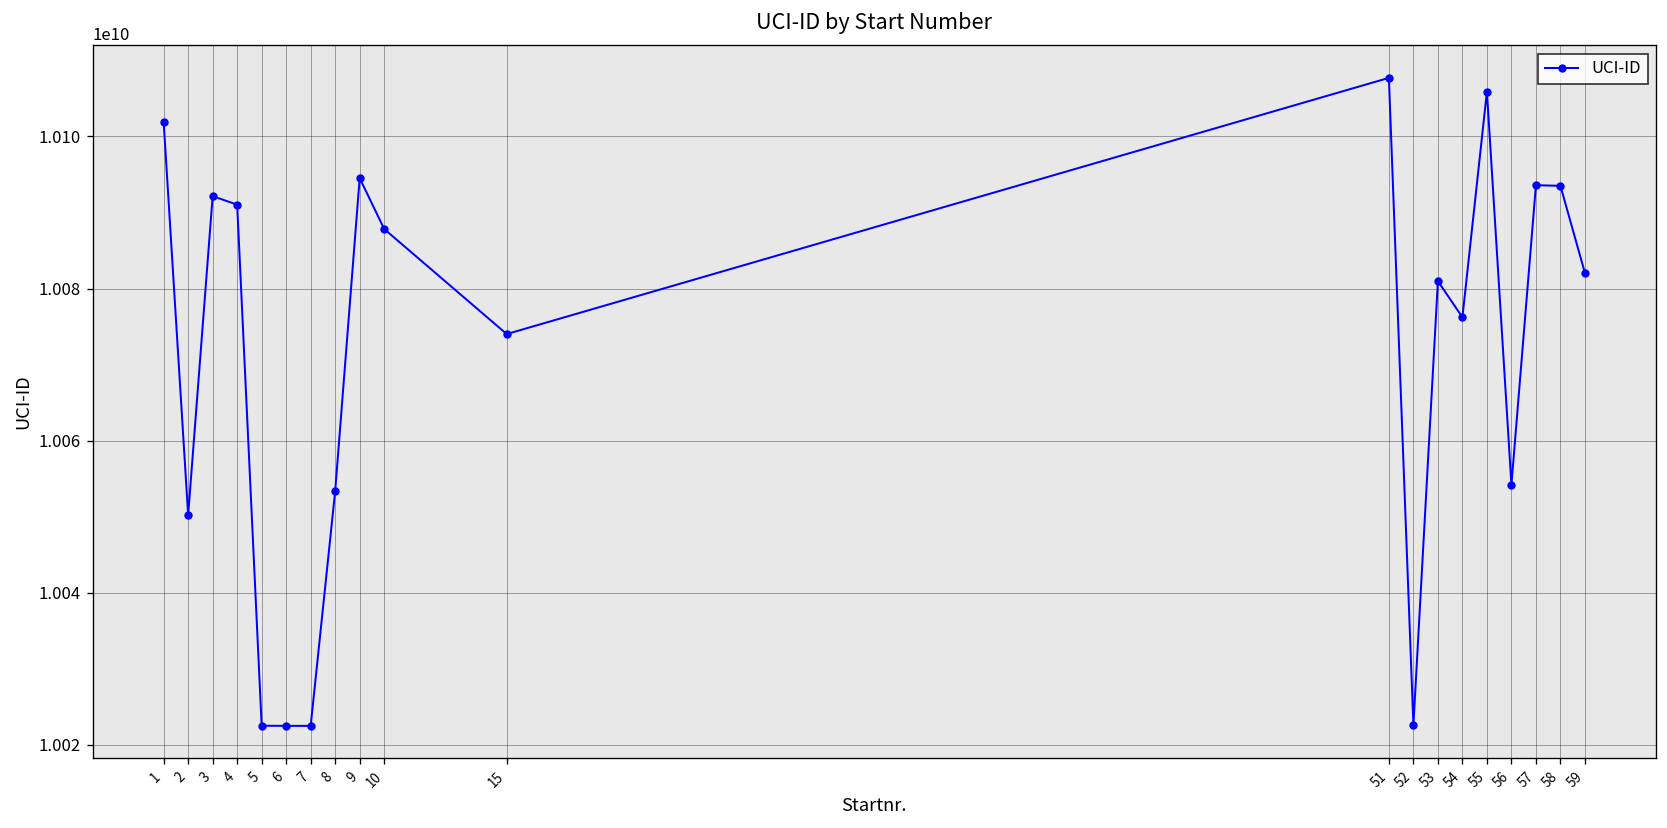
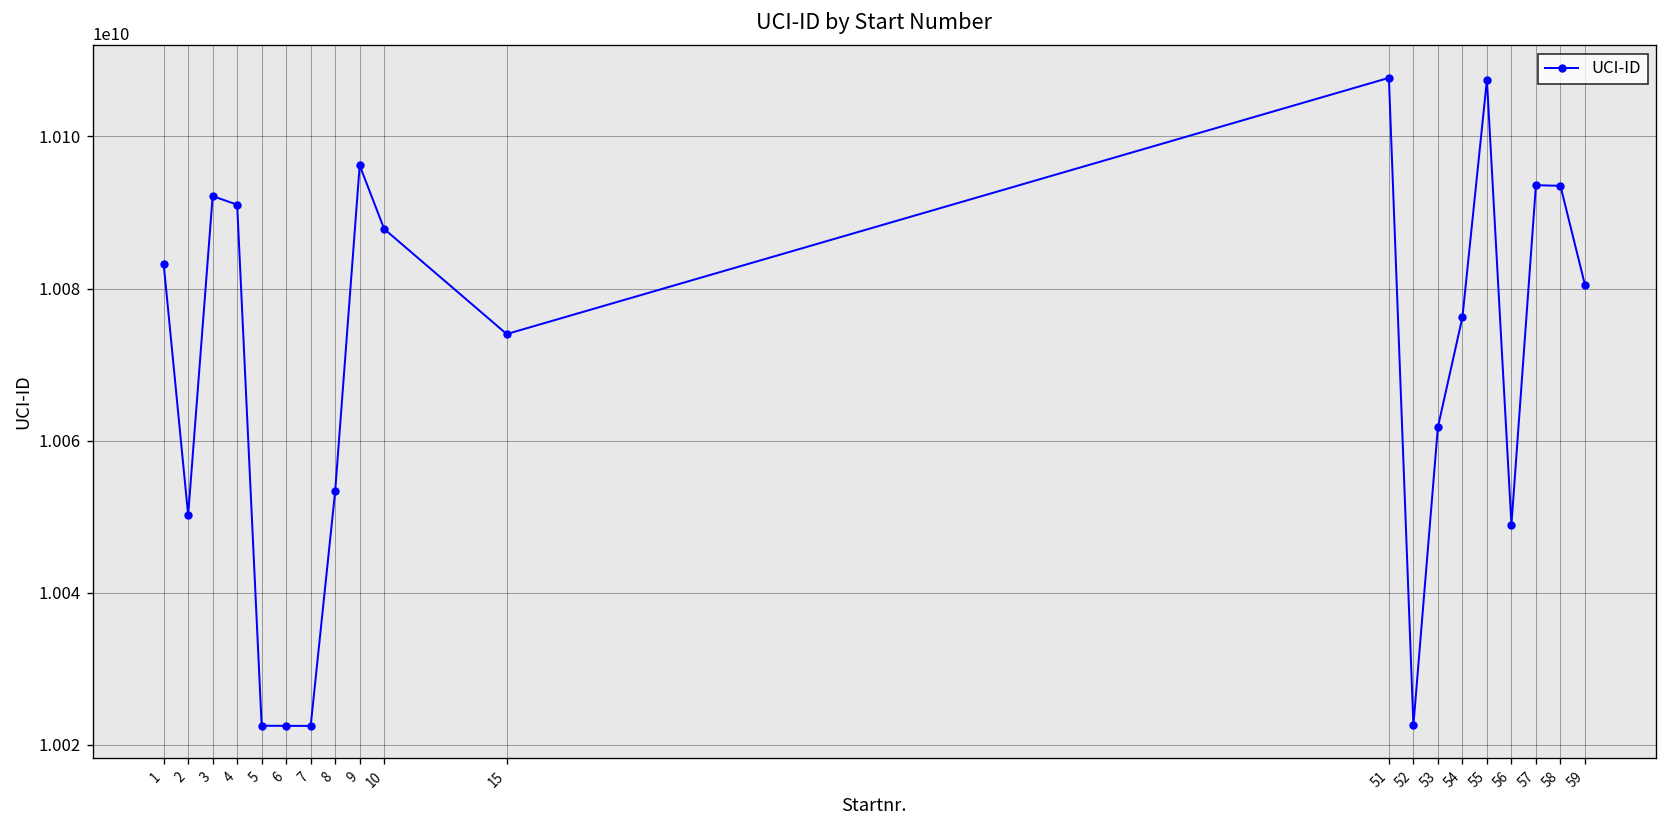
1: 10102000000 -> 10083000000
9: 10095000000 -> 10096000000
53: 10081000000 -> 10062000000
55: 10106000000 -> 10107000000
56: 10054000000 -> 10049000000
59: 10082000000 -> 10080000000
